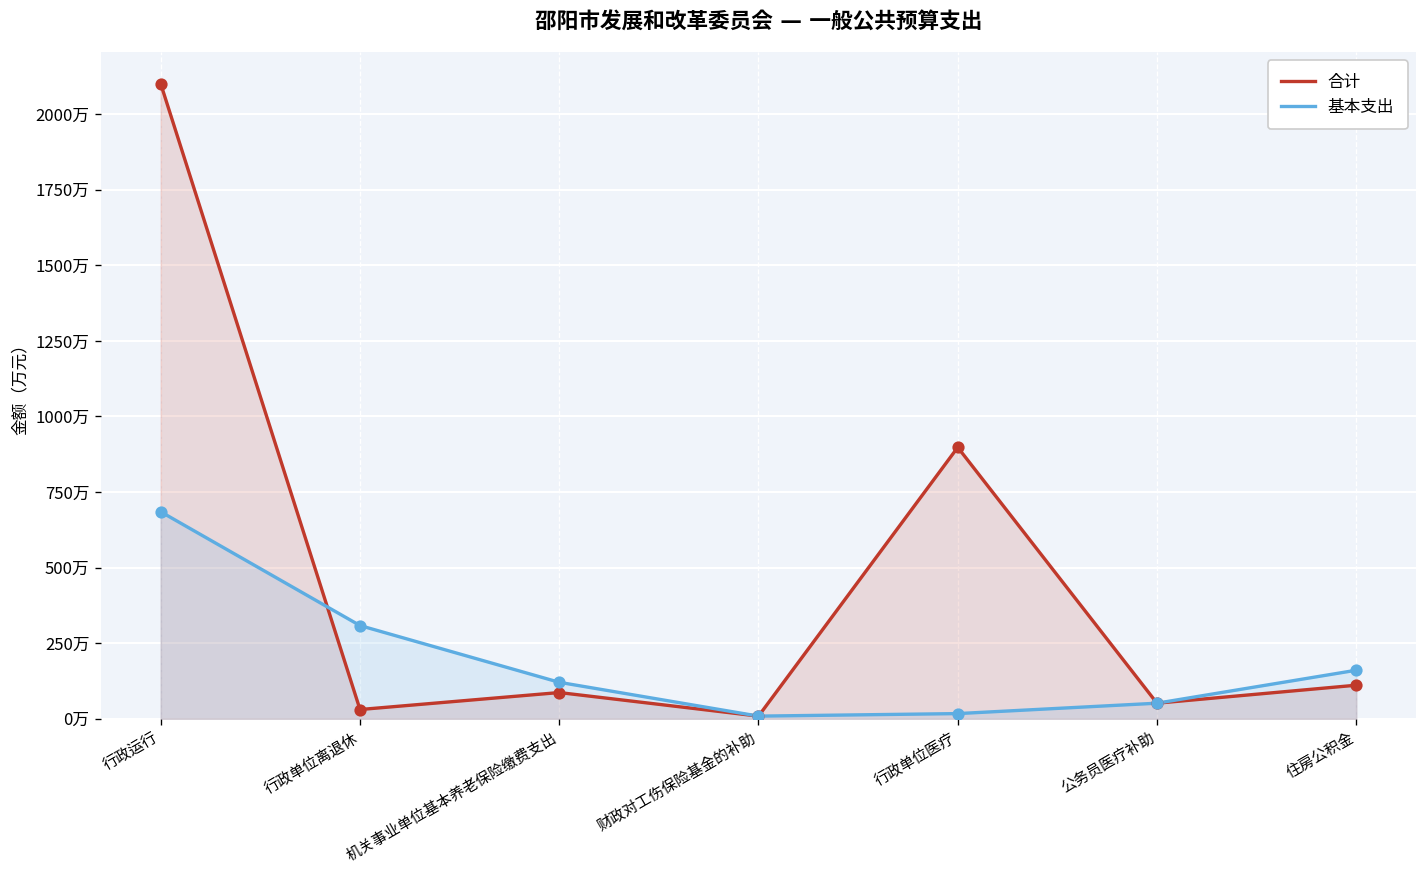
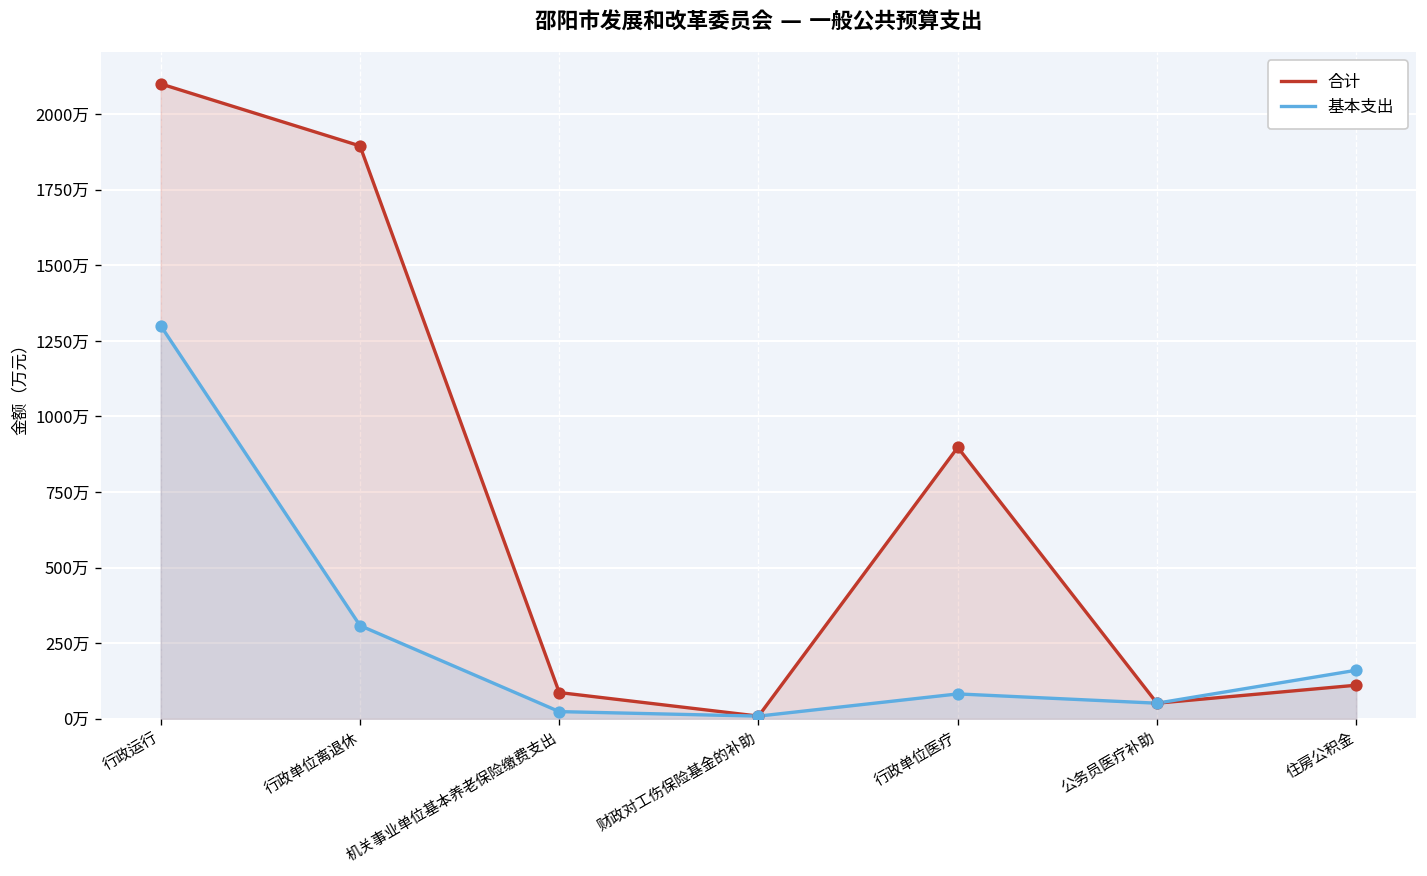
基本支出, 行政运行: 680万 -> 1300万
合计, 行政单位离退休: 30万 -> 1890万
基本支出, 机关事业单位基本养老保险缴费支出: 120万 -> 20万
基本支出, 行政单位医疗: 20万 -> 80万
